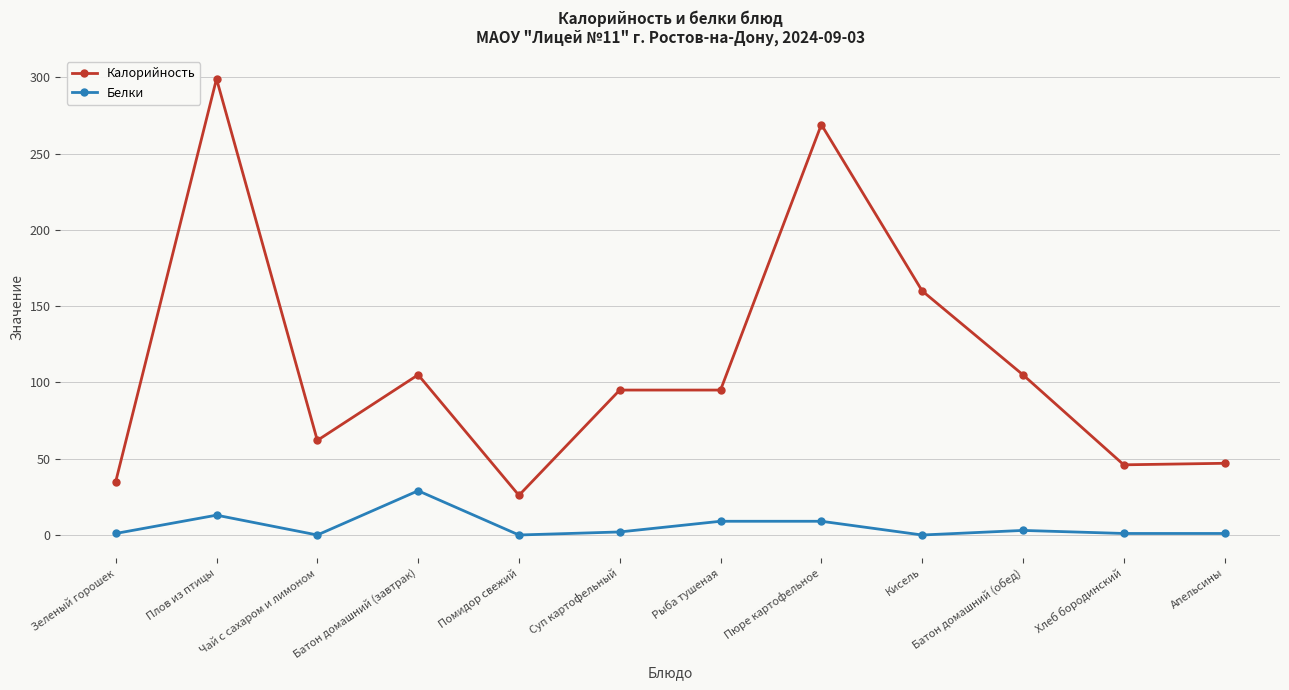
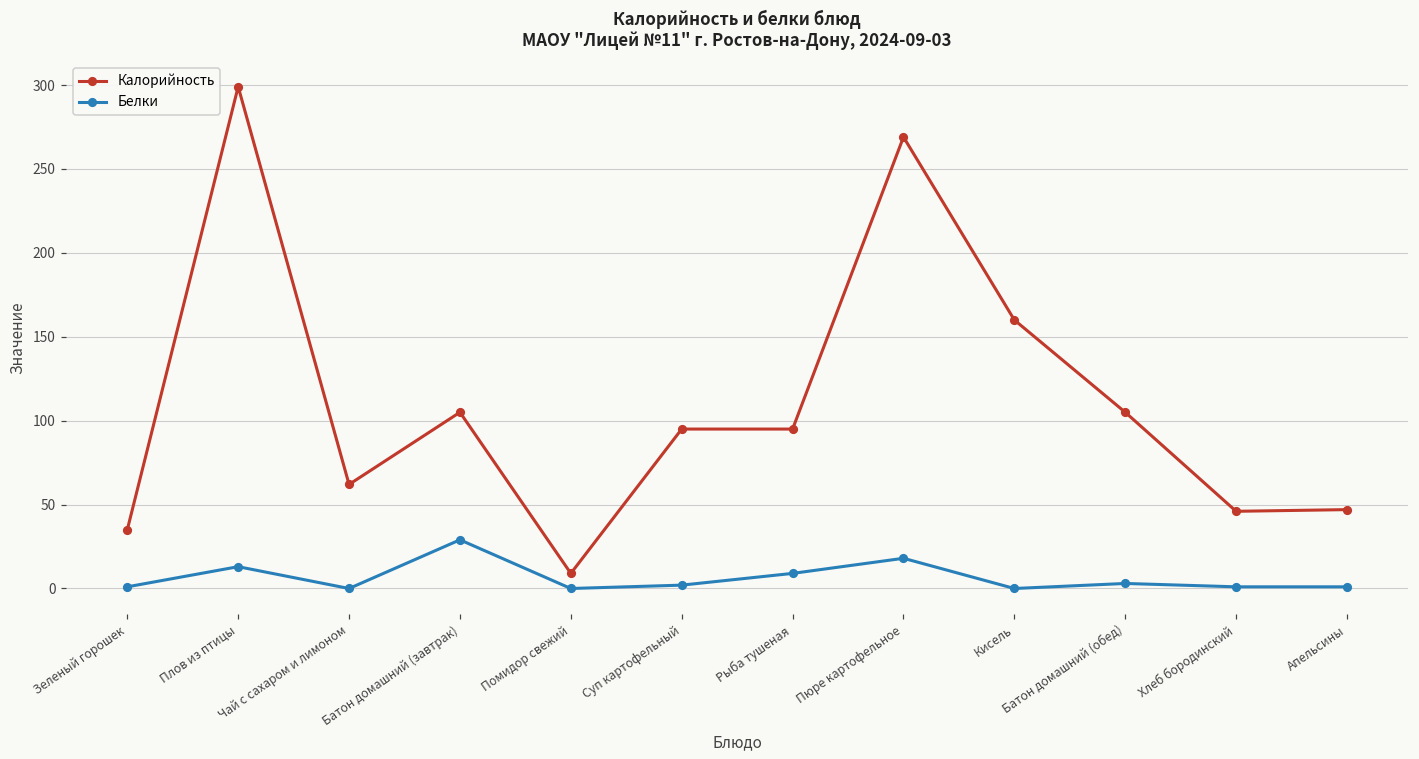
Калорийность, Помидор свежий: 26 -> 9
Белки, Пюре картофельное: 9 -> 18
